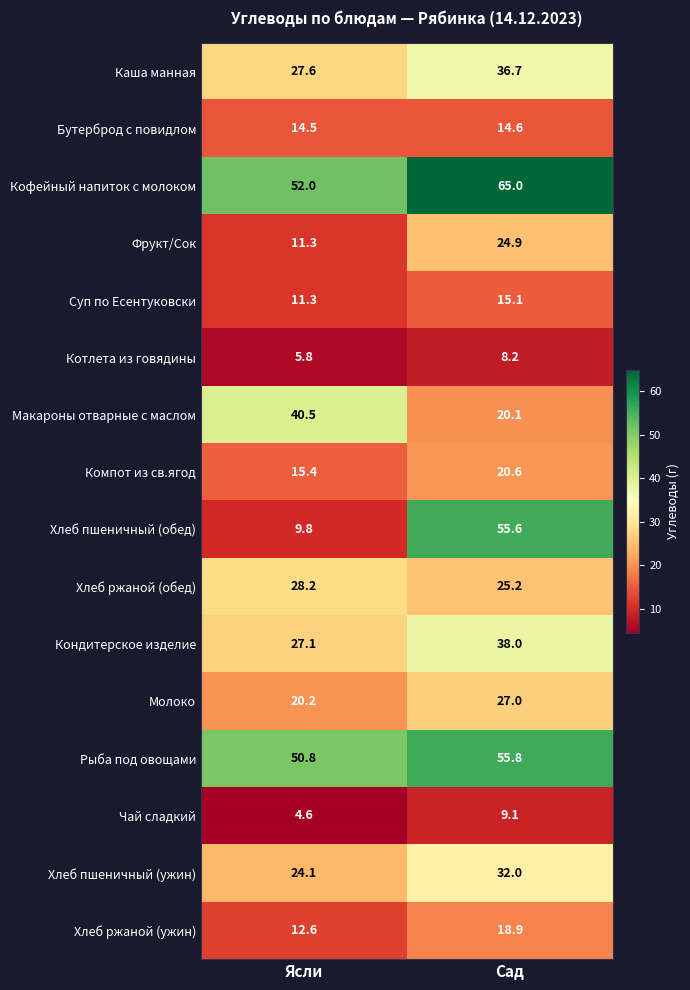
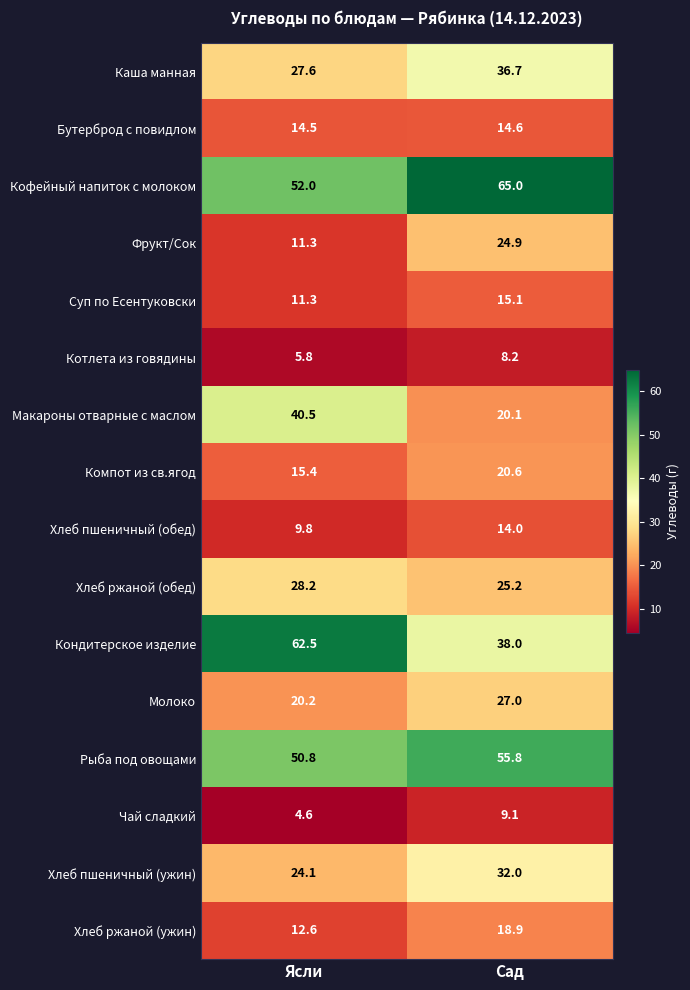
Хлеб пшеничный (обед), Сад: 55.6 -> 14.0
Кондитерское изделие, Ясли: 27.1 -> 62.5
